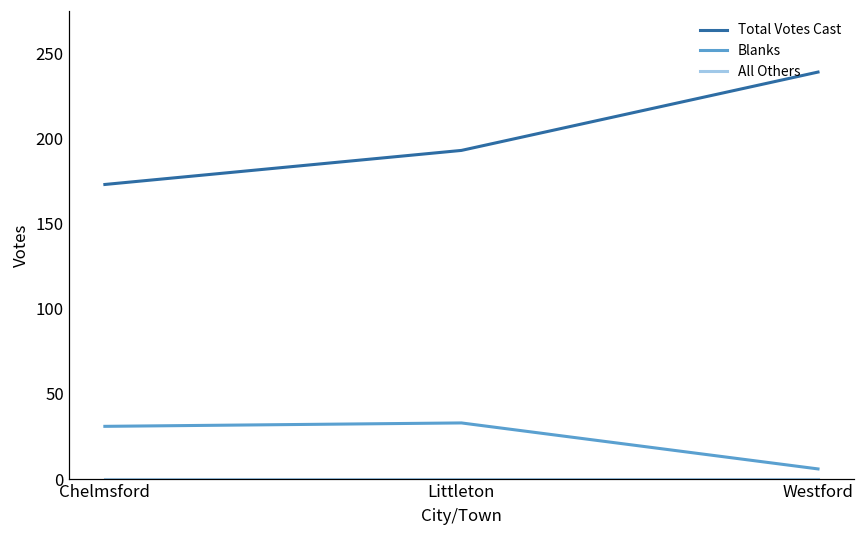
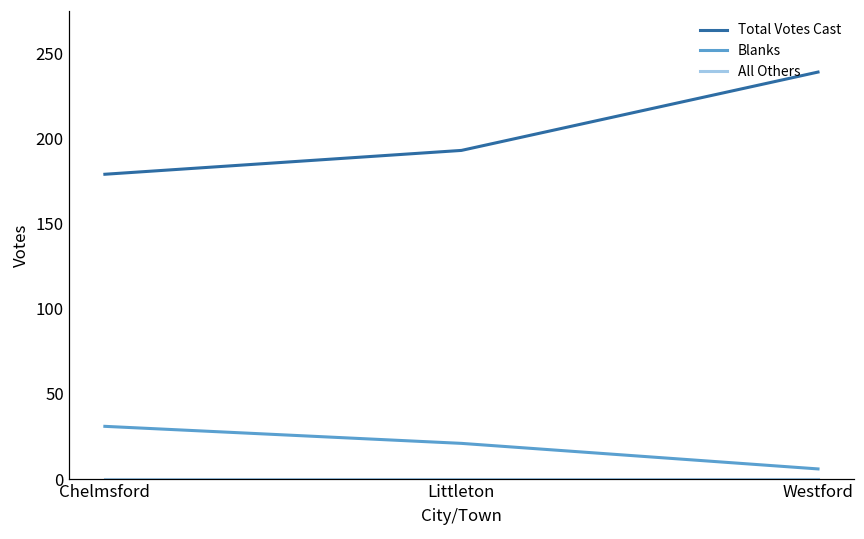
Total Votes Cast, Chelmsford: 173 -> 179
Blanks, Littleton: 33 -> 21
